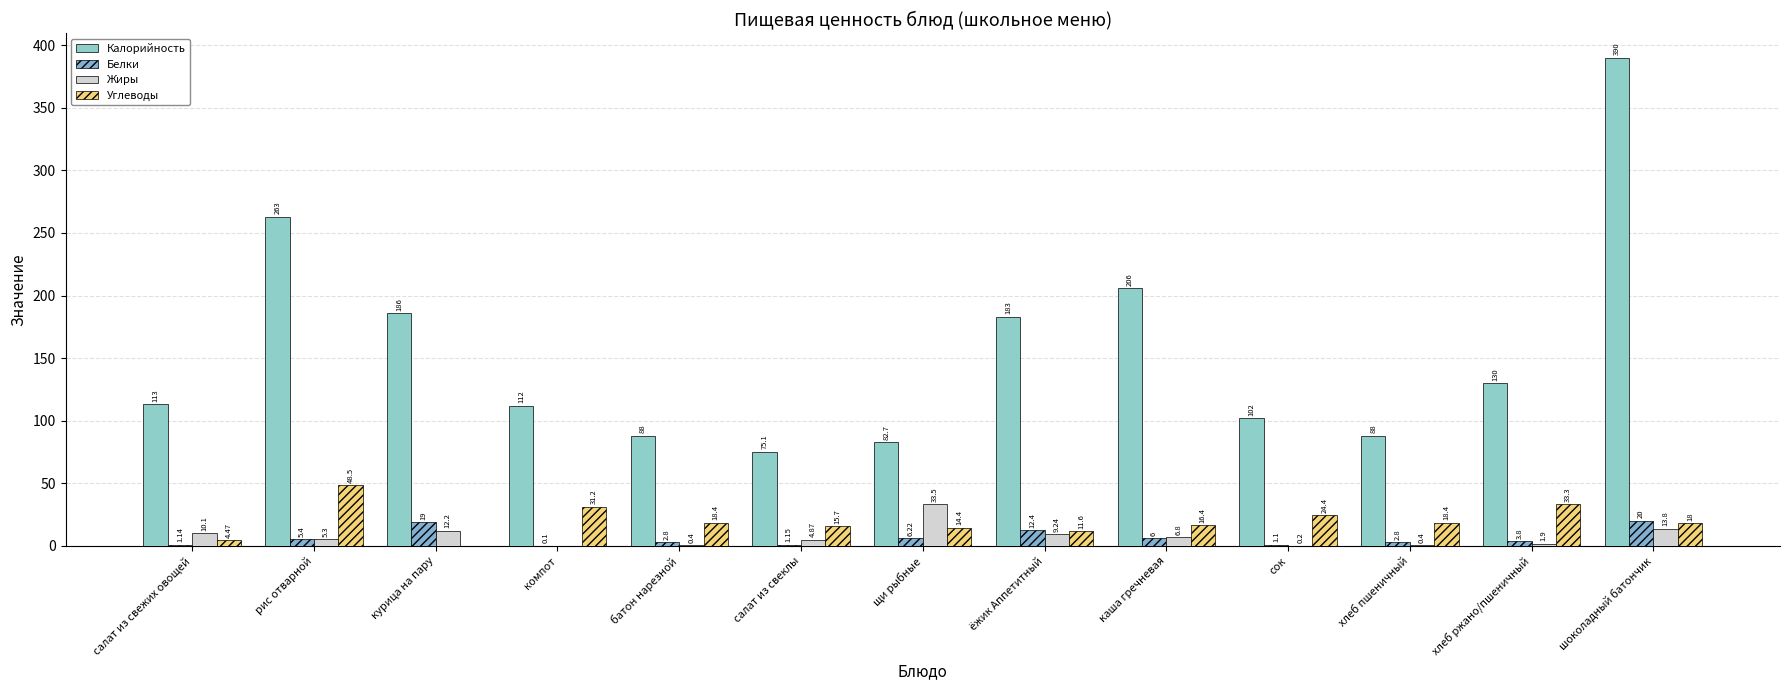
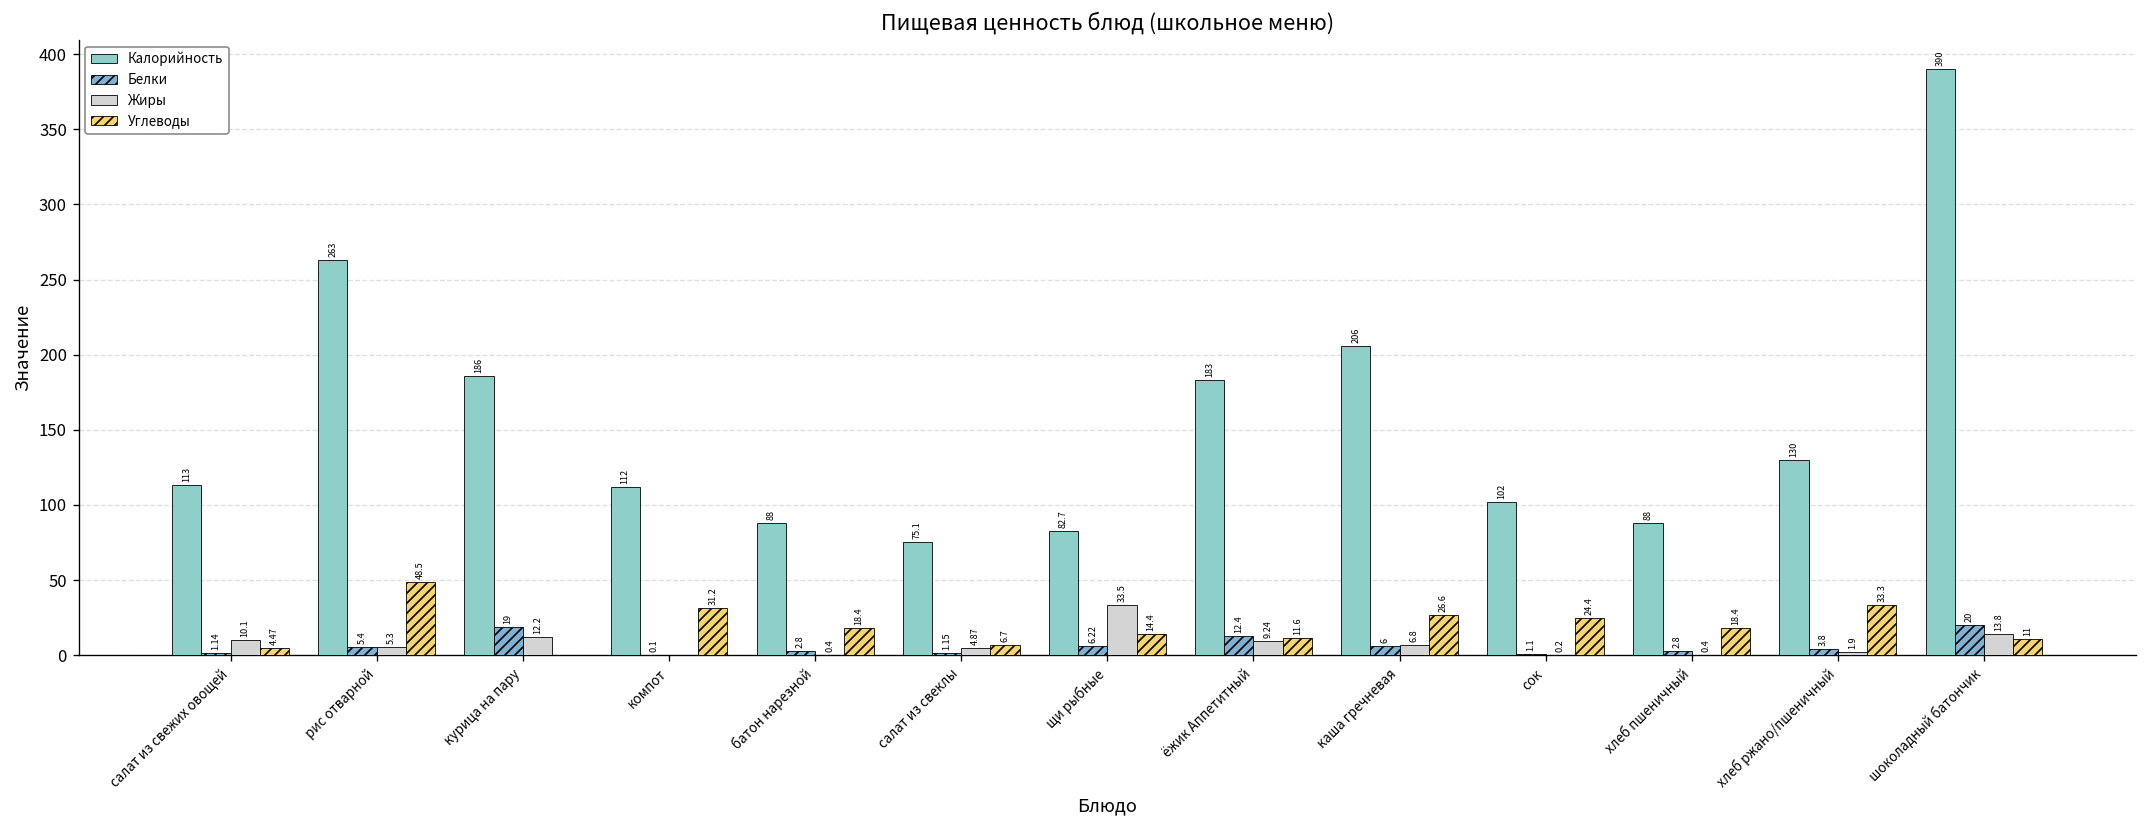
Углеводы, салат из свеклы: 15.7 -> 6.7
Углеводы, каша гречневая: 16.4 -> 26.6
Углеводы, шоколадный батончик: 18 -> 11
